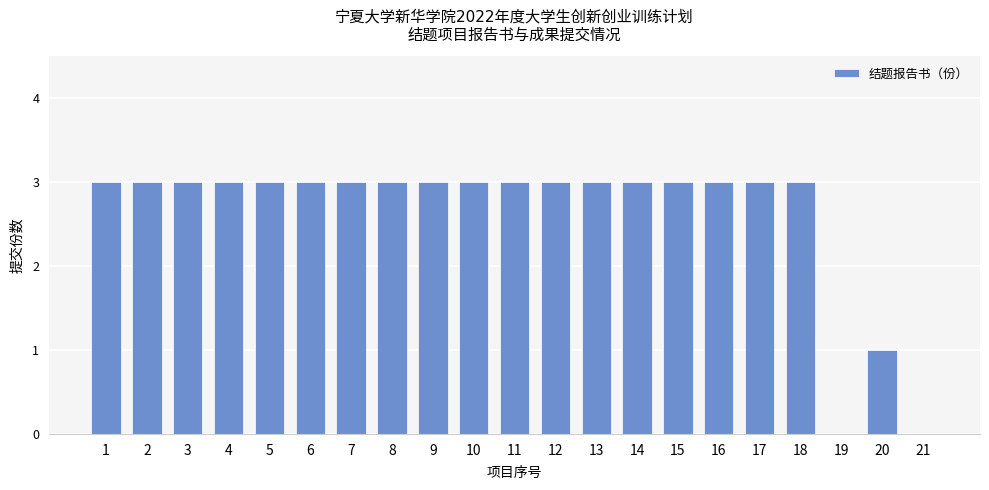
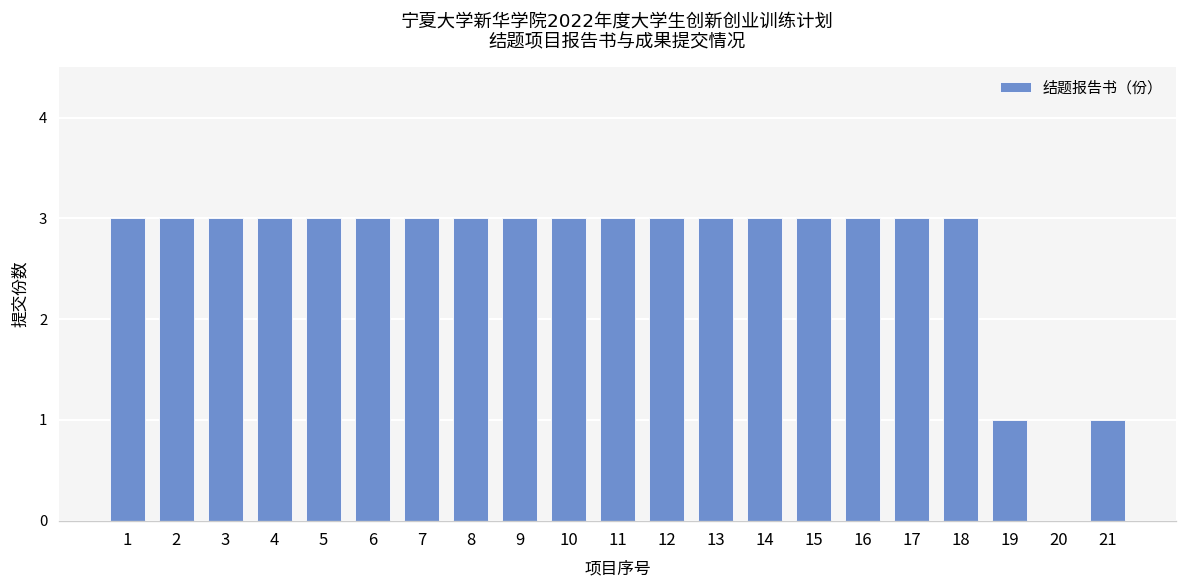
19: 0 -> 1
20: 1 -> 0
21: 0 -> 1
